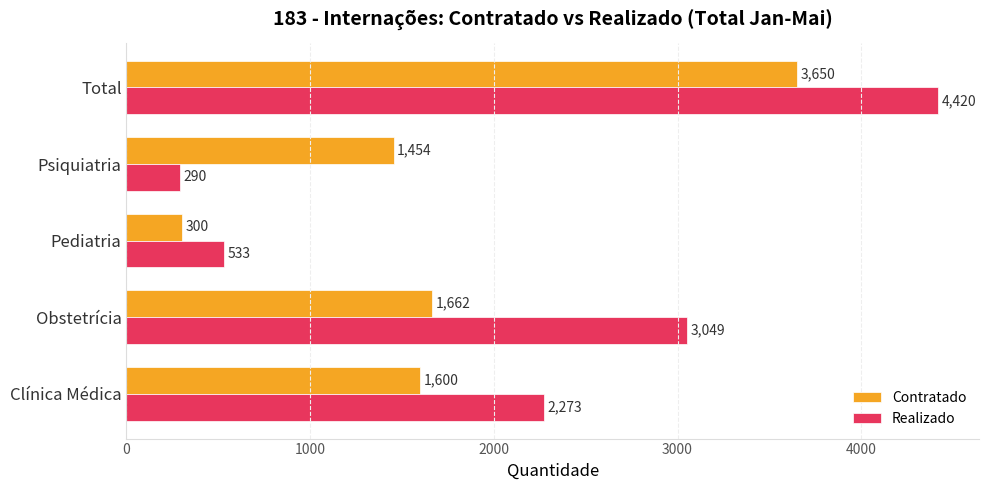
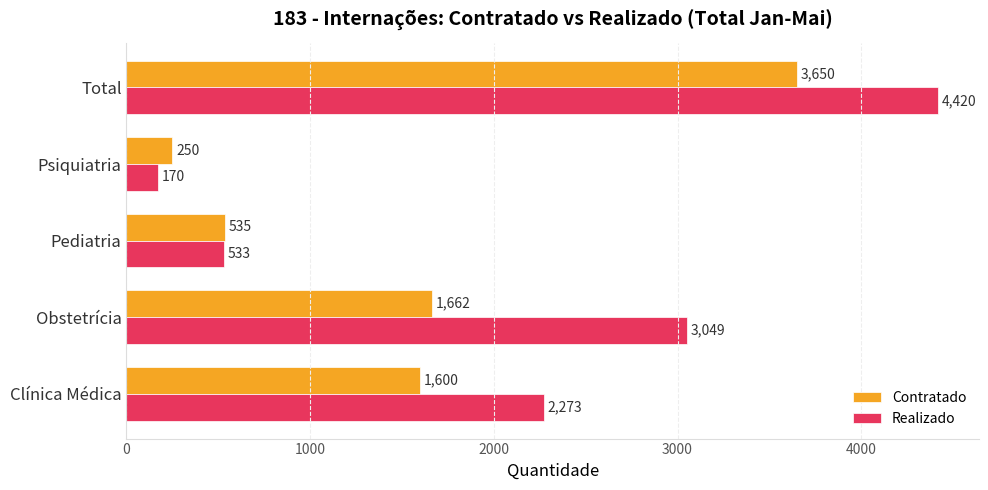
Contratado, Psiquiatria: 1,454 -> 250
Realizado, Psiquiatria: 290 -> 170
Contratado, Pediatria: 300 -> 535
